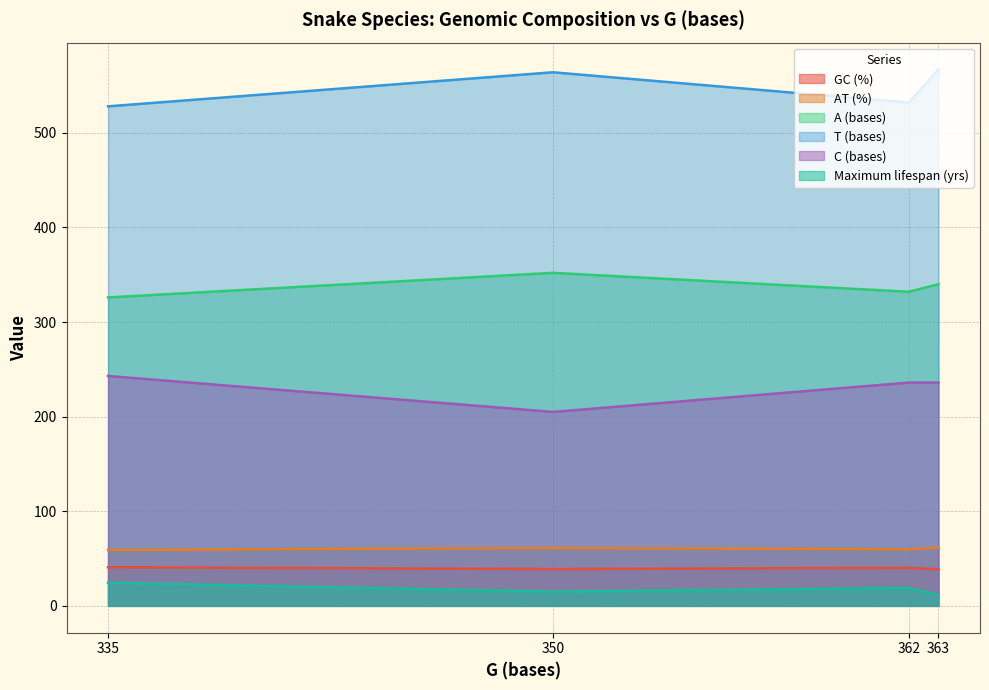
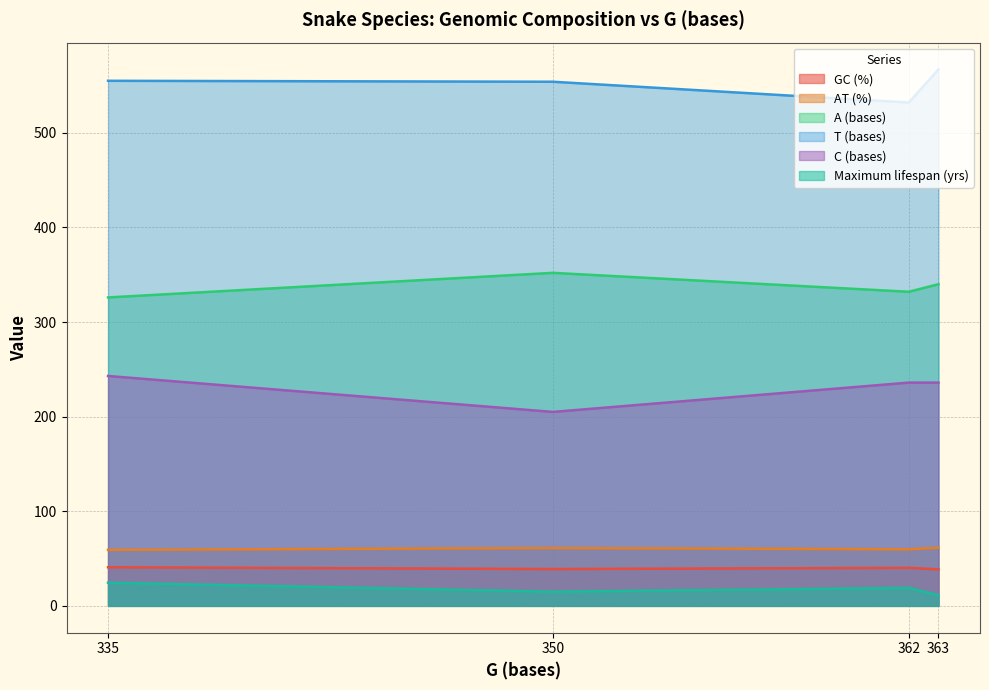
T (bases), 335: 530 -> 560
T (bases), 350: 560 -> 550
